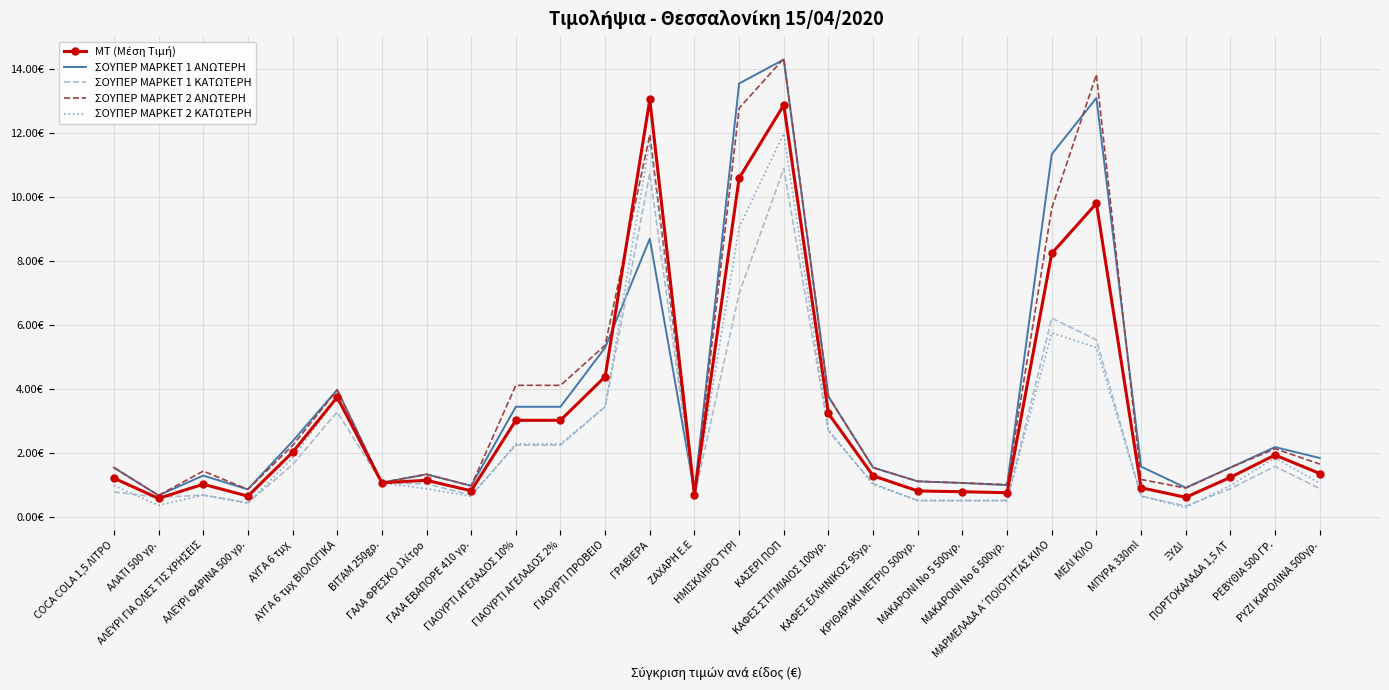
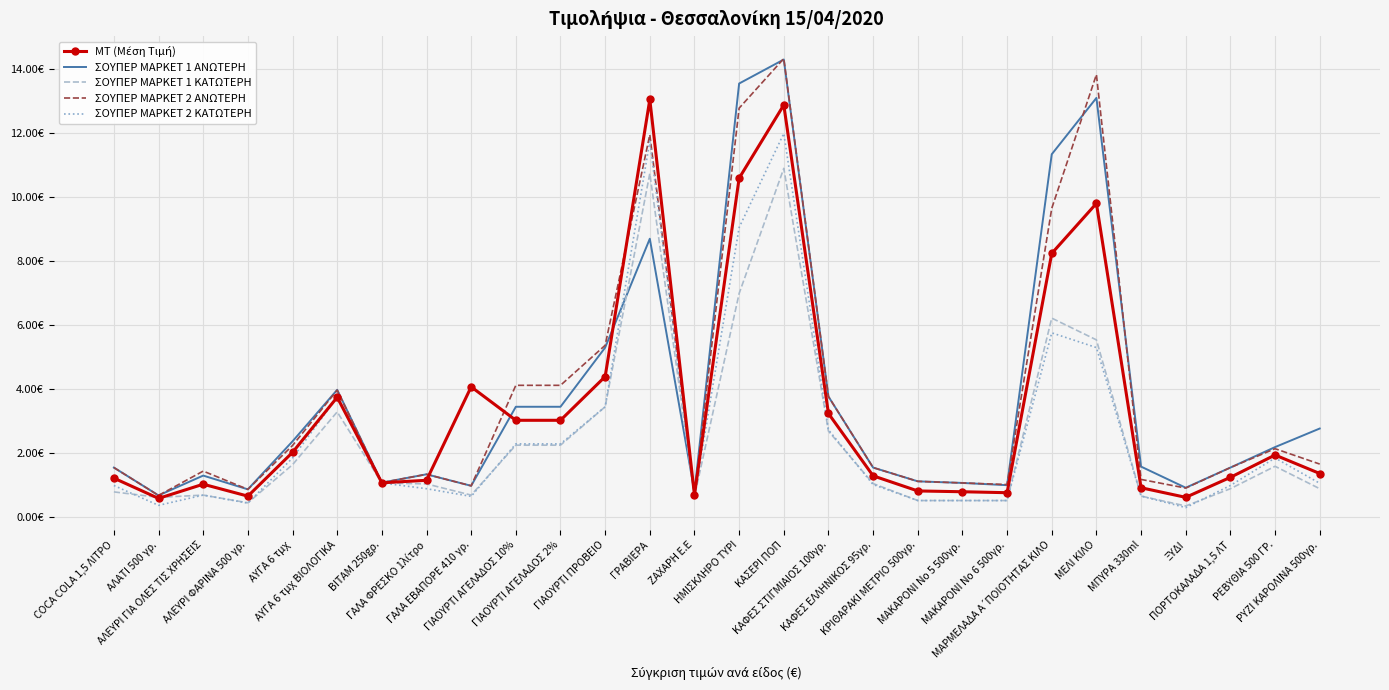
ΜΤ (Μέση Τιμή), ΓΑΛΑ ΕΒΑΠΟΡΕ 410 γρ.: 0.8€ -> 4.1€
ΣΟΥΠΕΡ ΜΑΡΚΕΤ 1 ΑΝΩΤΕΡΗ, ΡΥΖΙ ΚΑΡΟΛΙΝΑ 500γρ.: 1.9€ -> 2.8€
